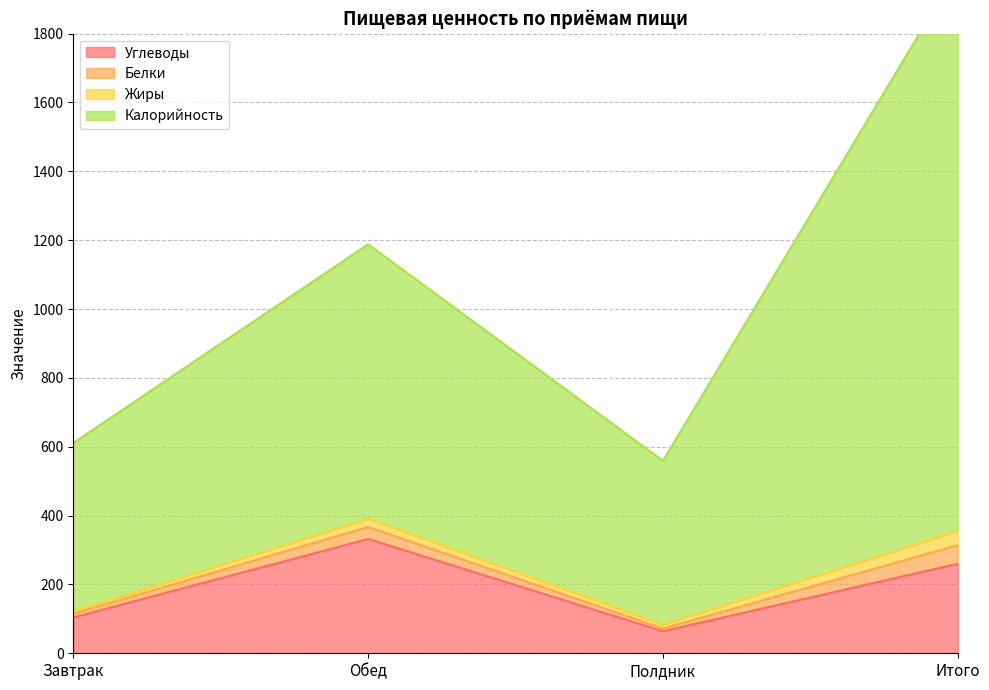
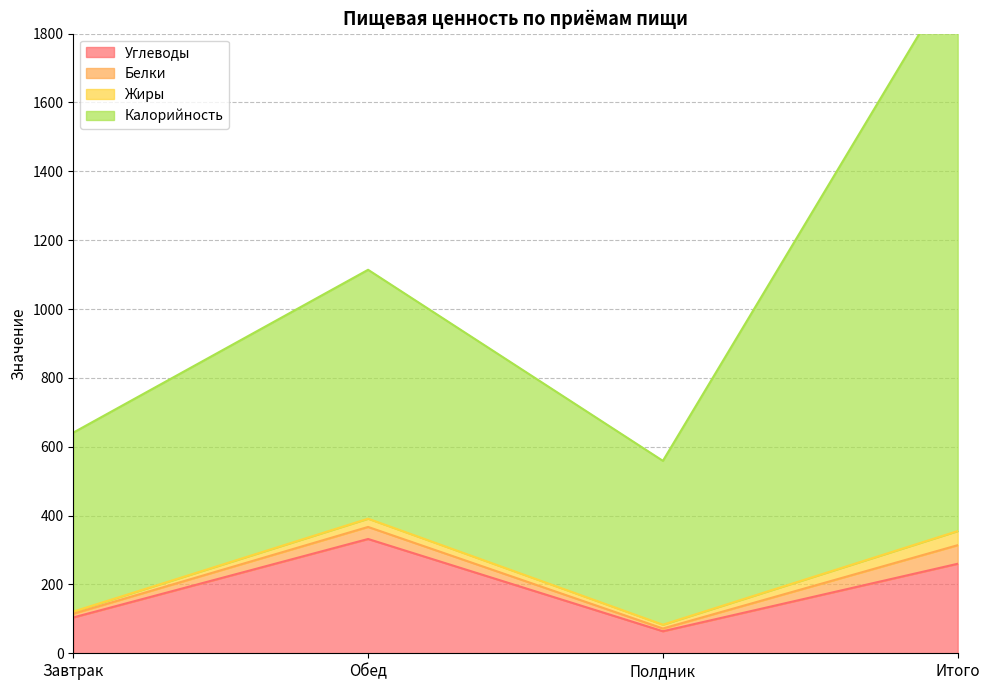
Калорийность, Завтрак: 490 -> 520
Калорийность, Обед: 800 -> 720
